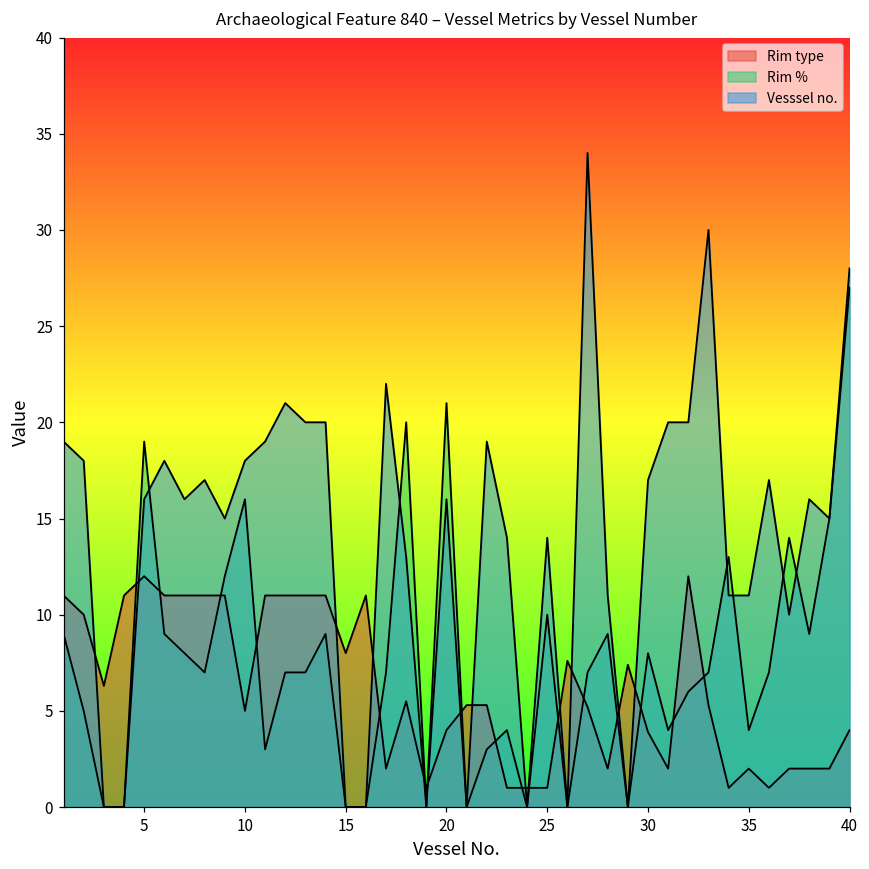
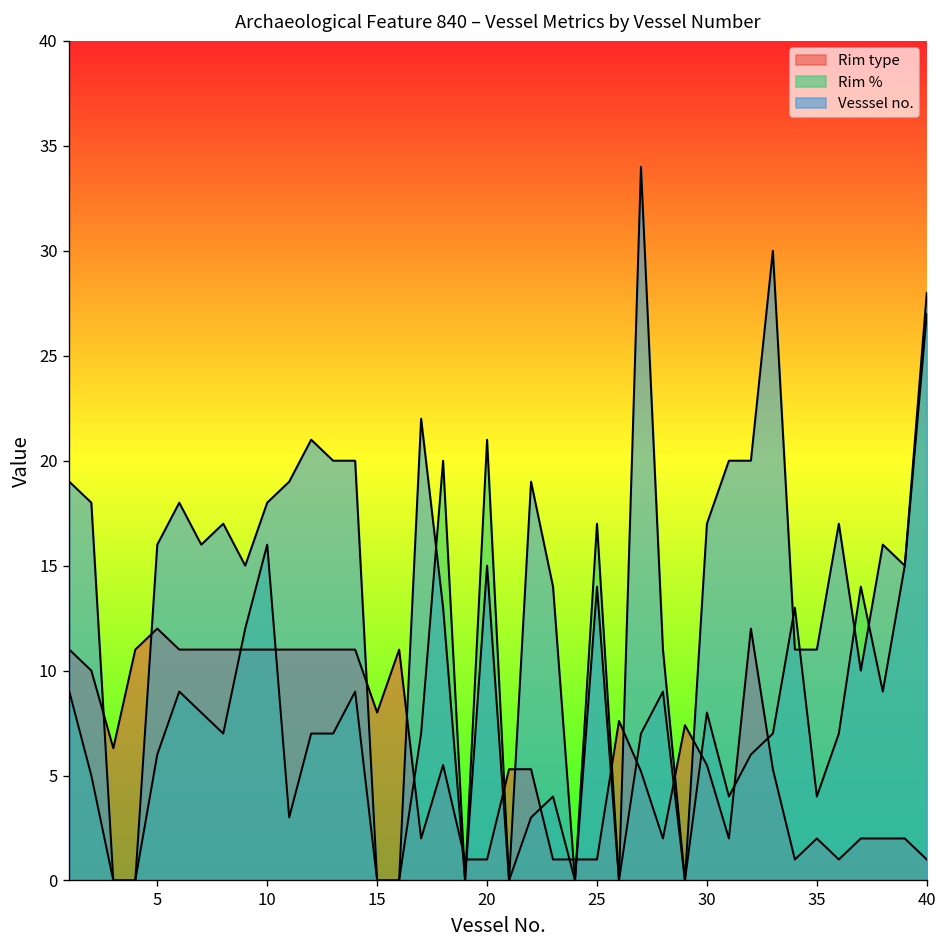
Rim %, 5: 19 -> 6
Rim type, 10: 5 -> 11
Rim type, 20: 4 -> 1
Vesssel no., 20: 16 -> 15
Rim %, 25: 10 -> 17
Rim type, 30: 3.9 -> 5.5
Rim type, 40: 4 -> 1
